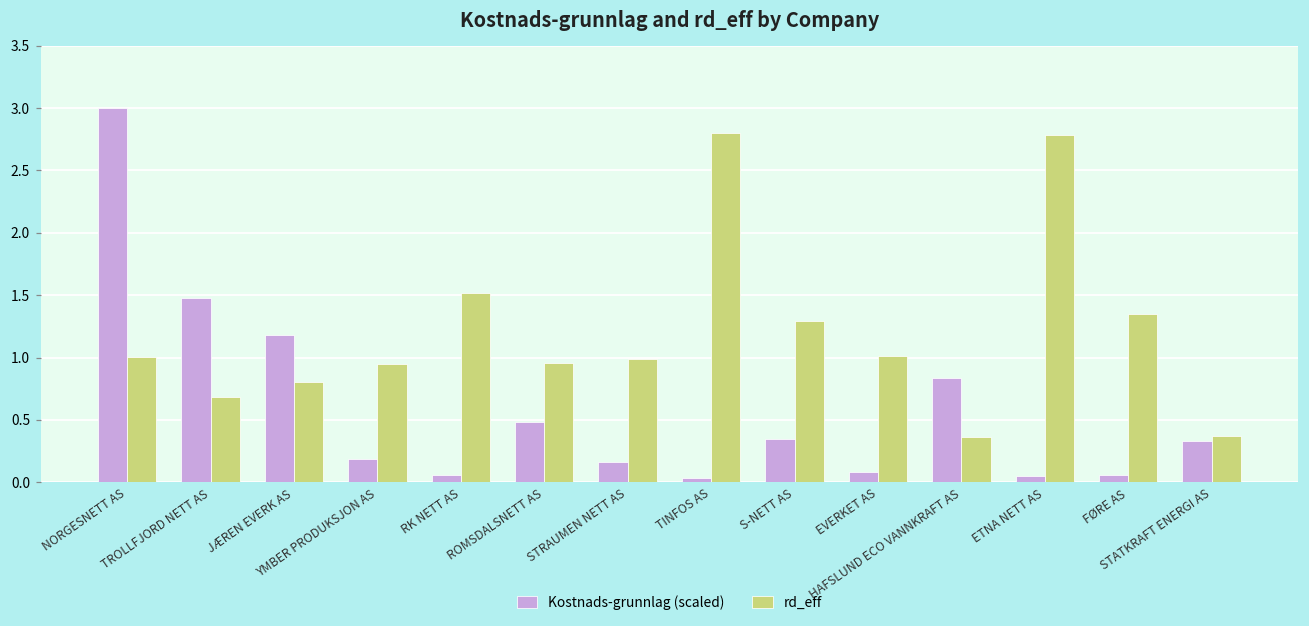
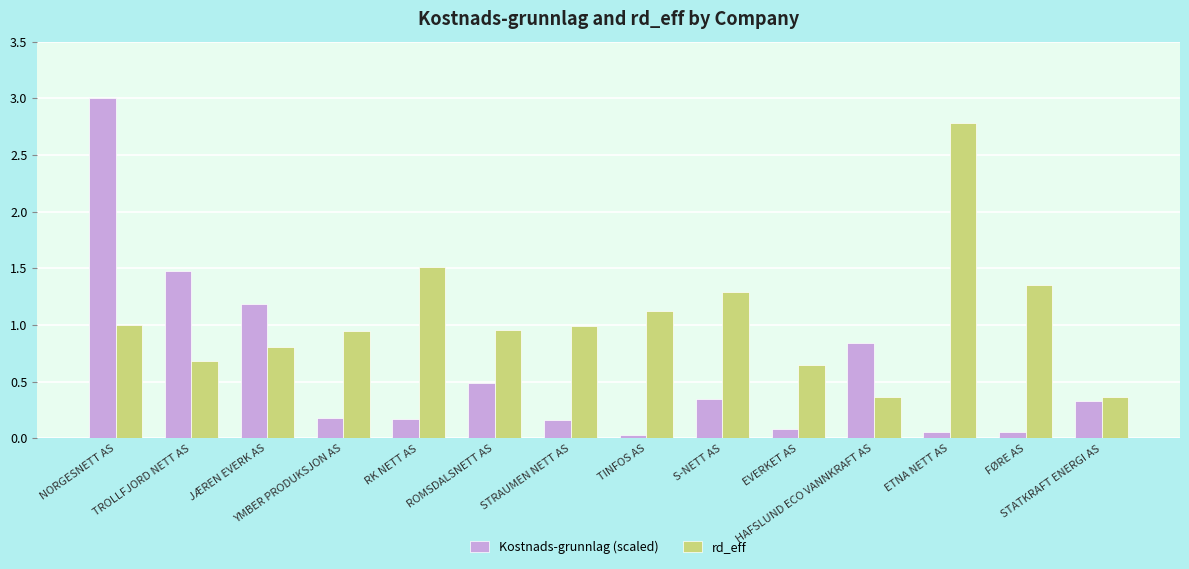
Kostnads-grunnlag (scaled), RK NETT AS: 0.06 -> 0.17
rd_eff, TINFOS AS: 2.80 -> 1.12
rd_eff, EVERKET AS: 1.01 -> 0.65
